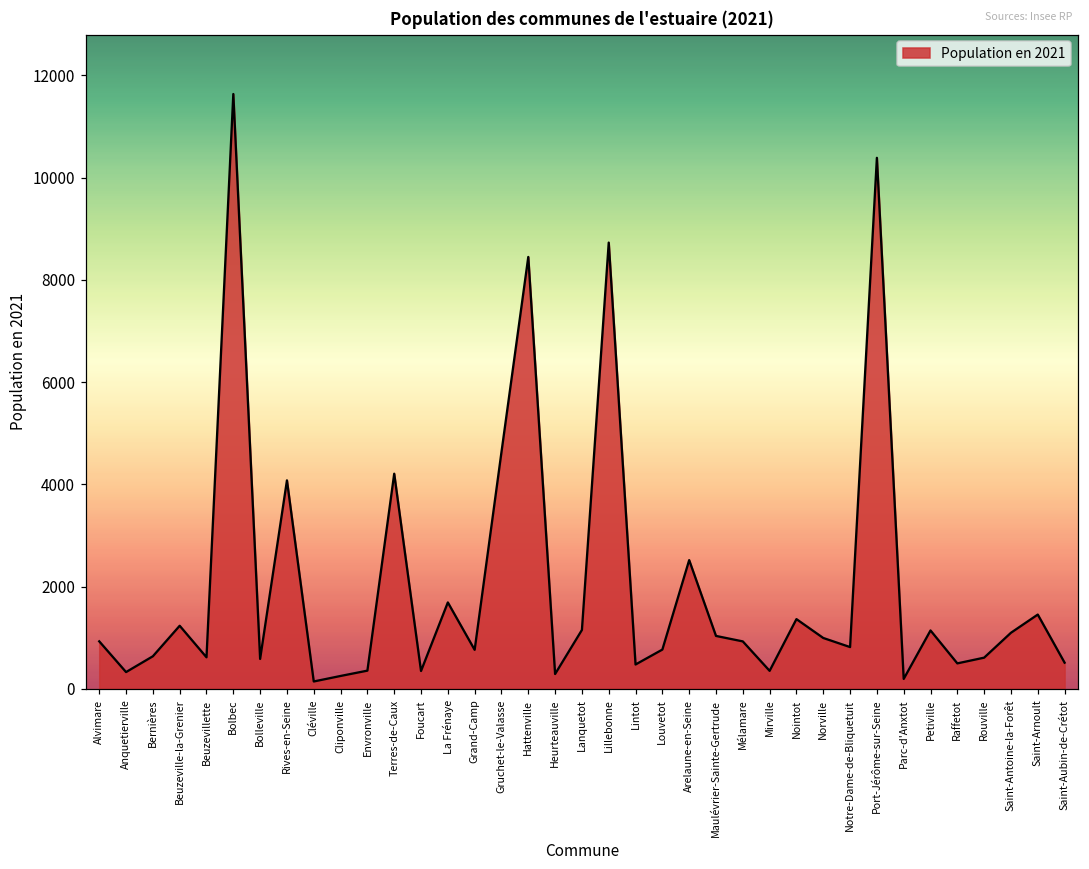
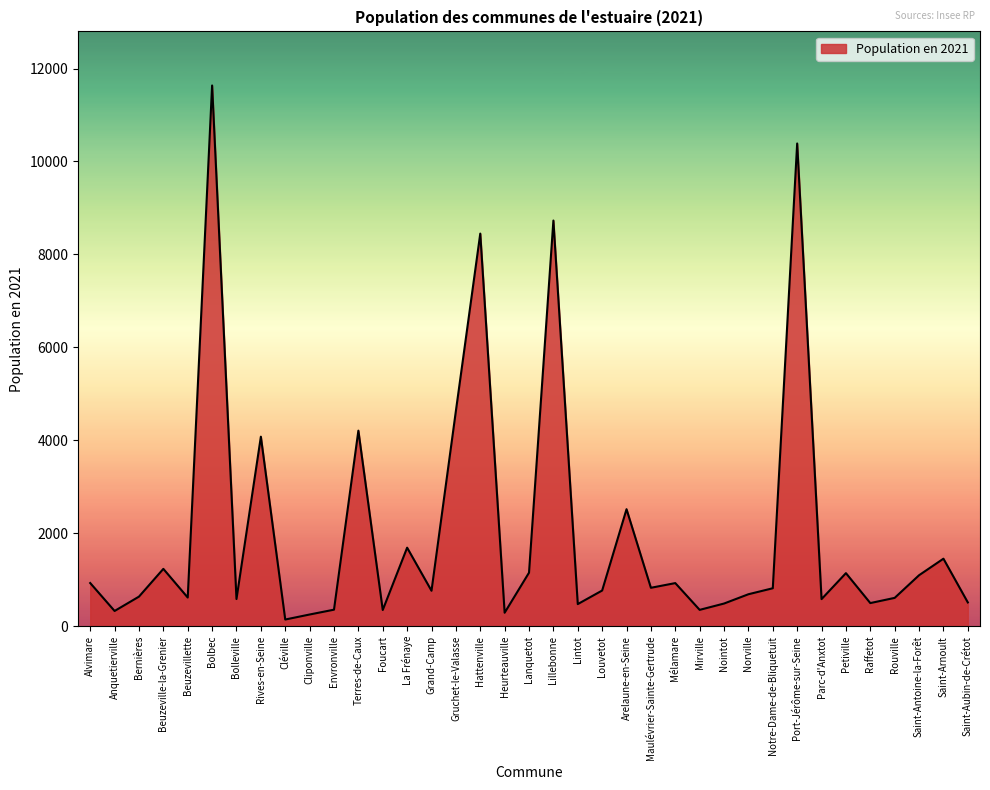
Maulévrier-Sainte-Gertrude: 1000 -> 800
Nointot: 1400 -> 500
Norville: 1000 -> 700
Parc-d'Anxtot: 200 -> 600
